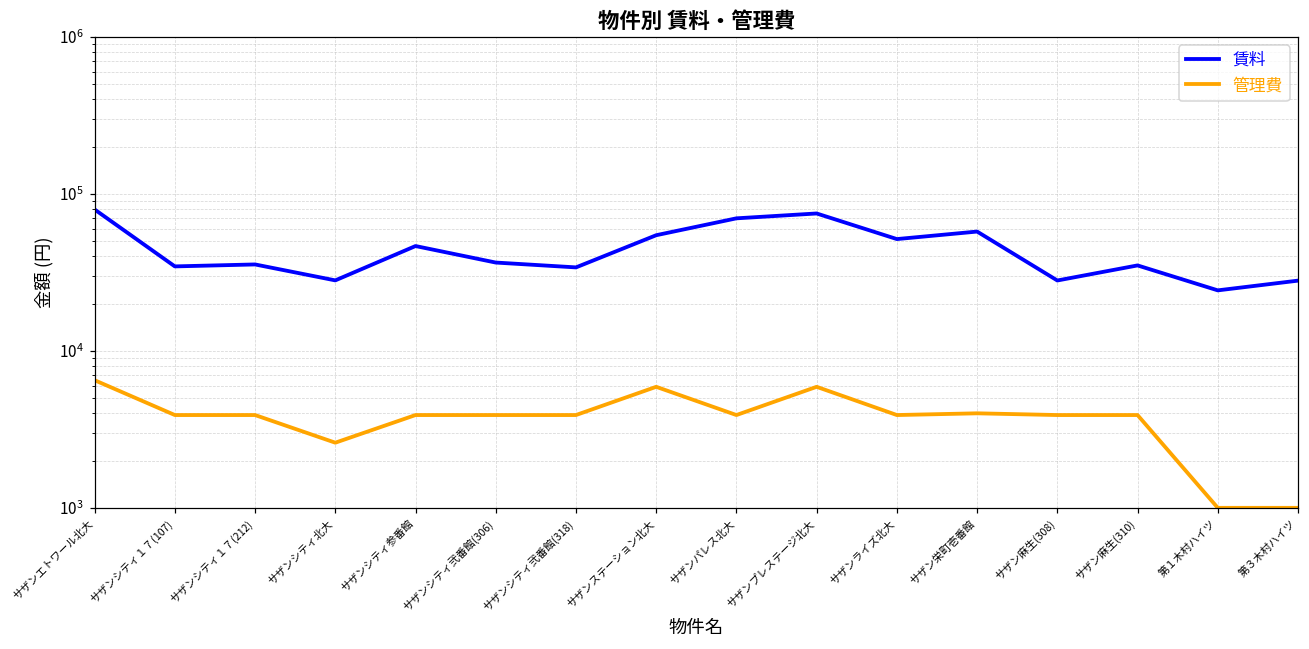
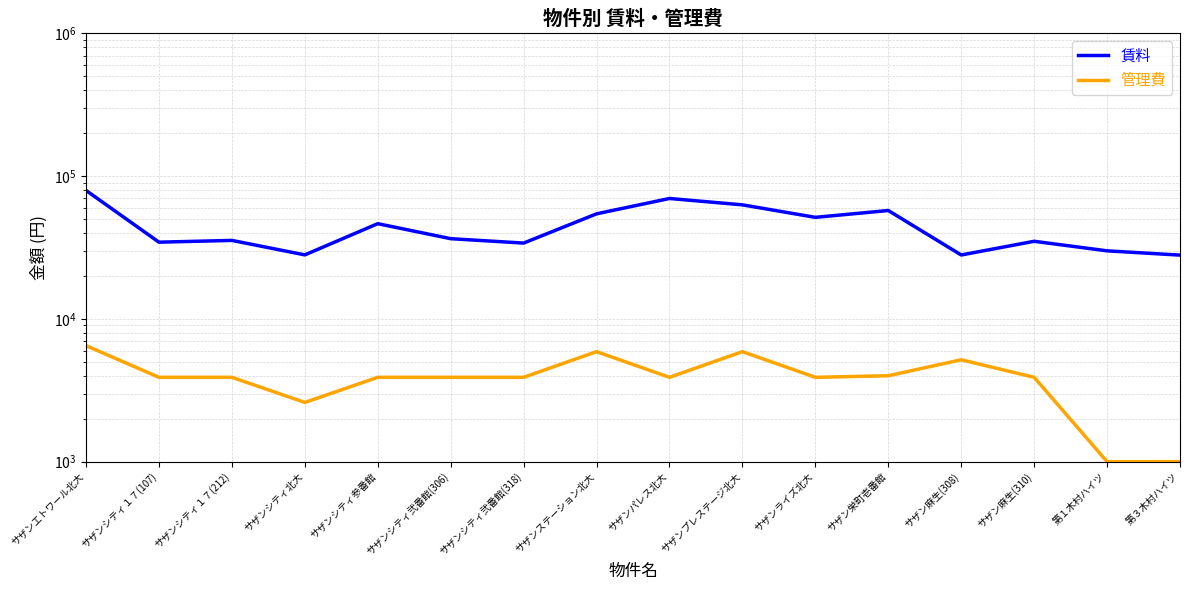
賃料, サザンプレステージ北大: 70000 -> 60000
管理費, サザン麻生(308): 3900 -> 5200
賃料, 第１木村ハイツ: 24000 -> 30000
